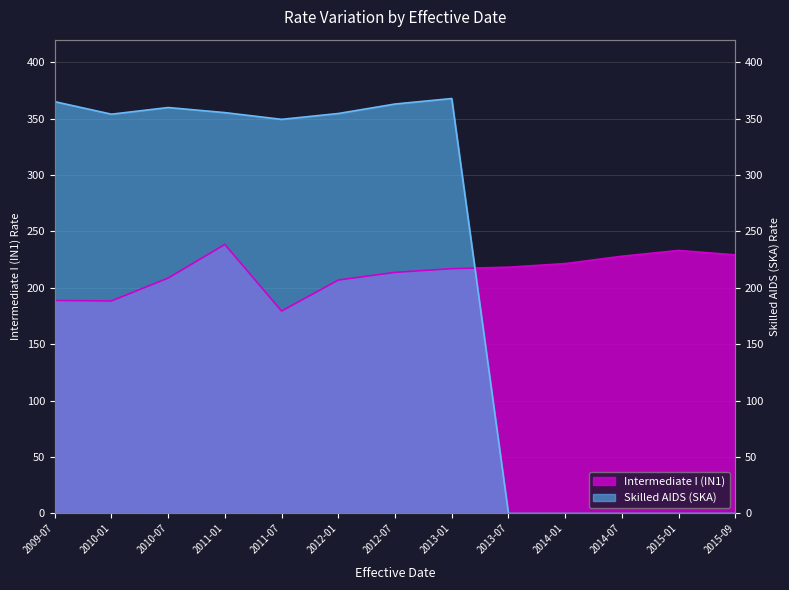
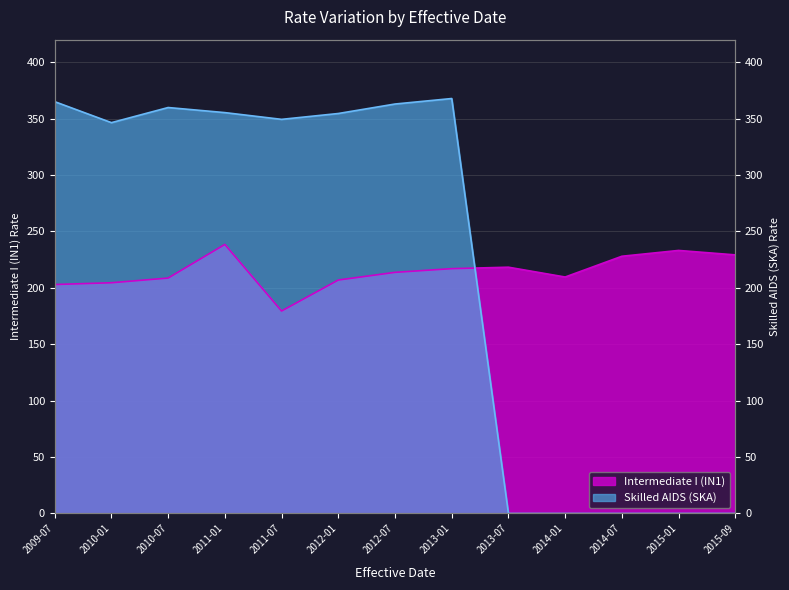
Intermediate I (IN1), 2009-07: 189 -> 203
Intermediate I (IN1), 2010-01: 188 -> 205
Skilled AIDS (SKA), 2010-01: 354 -> 346
Intermediate I (IN1), 2014-01: 221 -> 210
